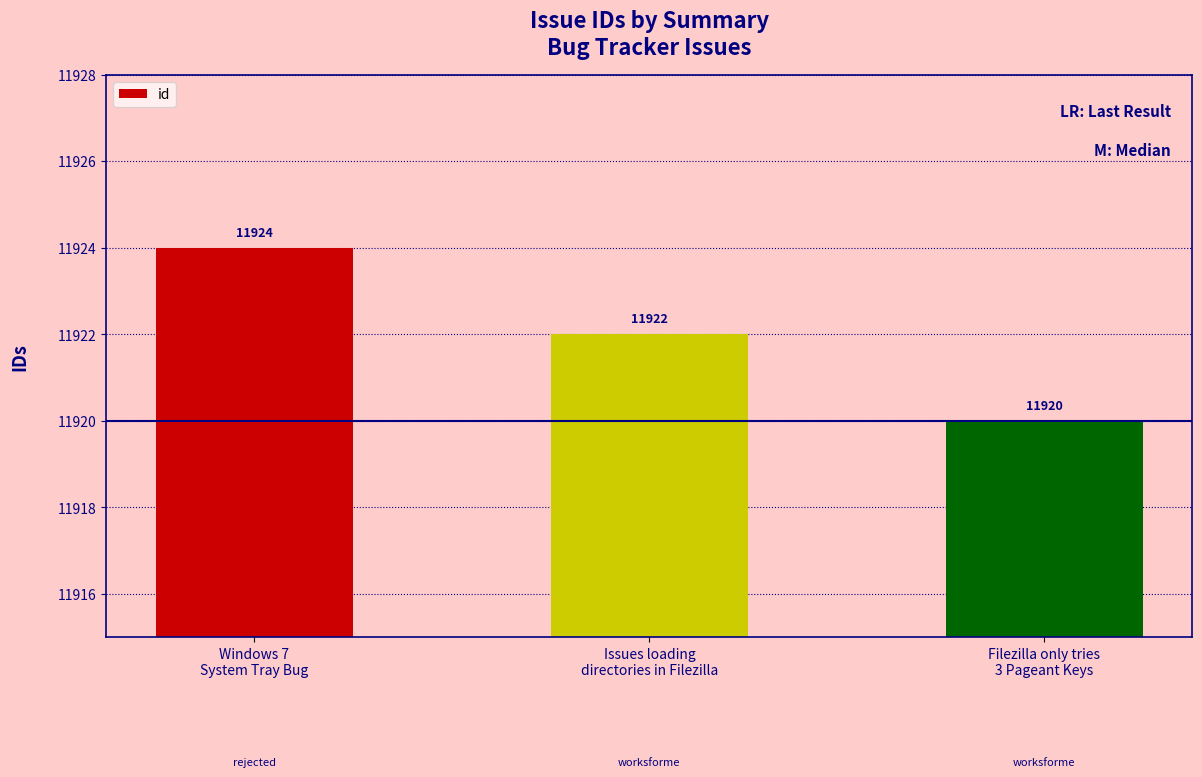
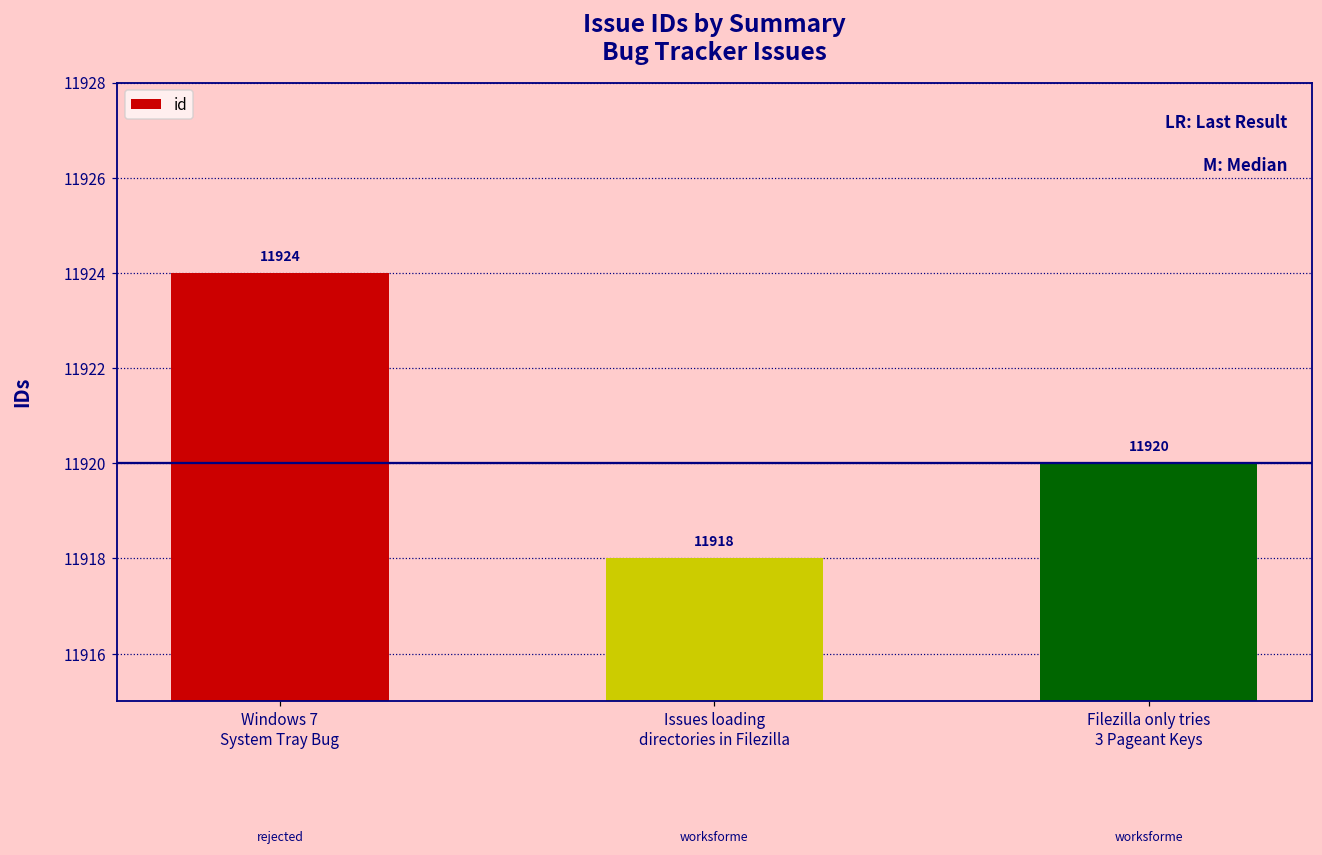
Issues loading directories in Filezilla: 11922 -> 11918
